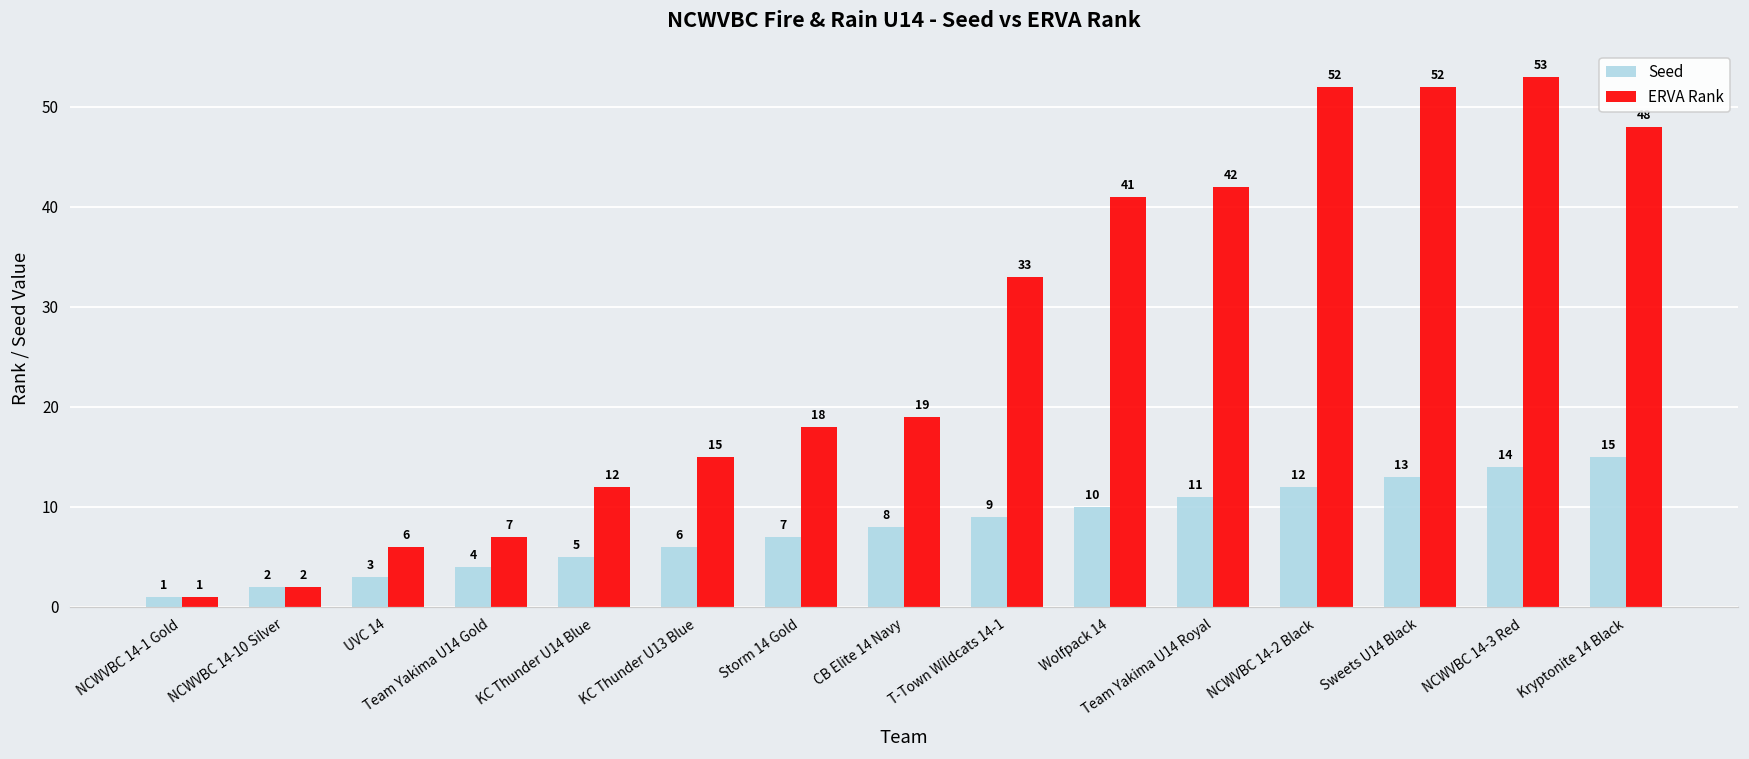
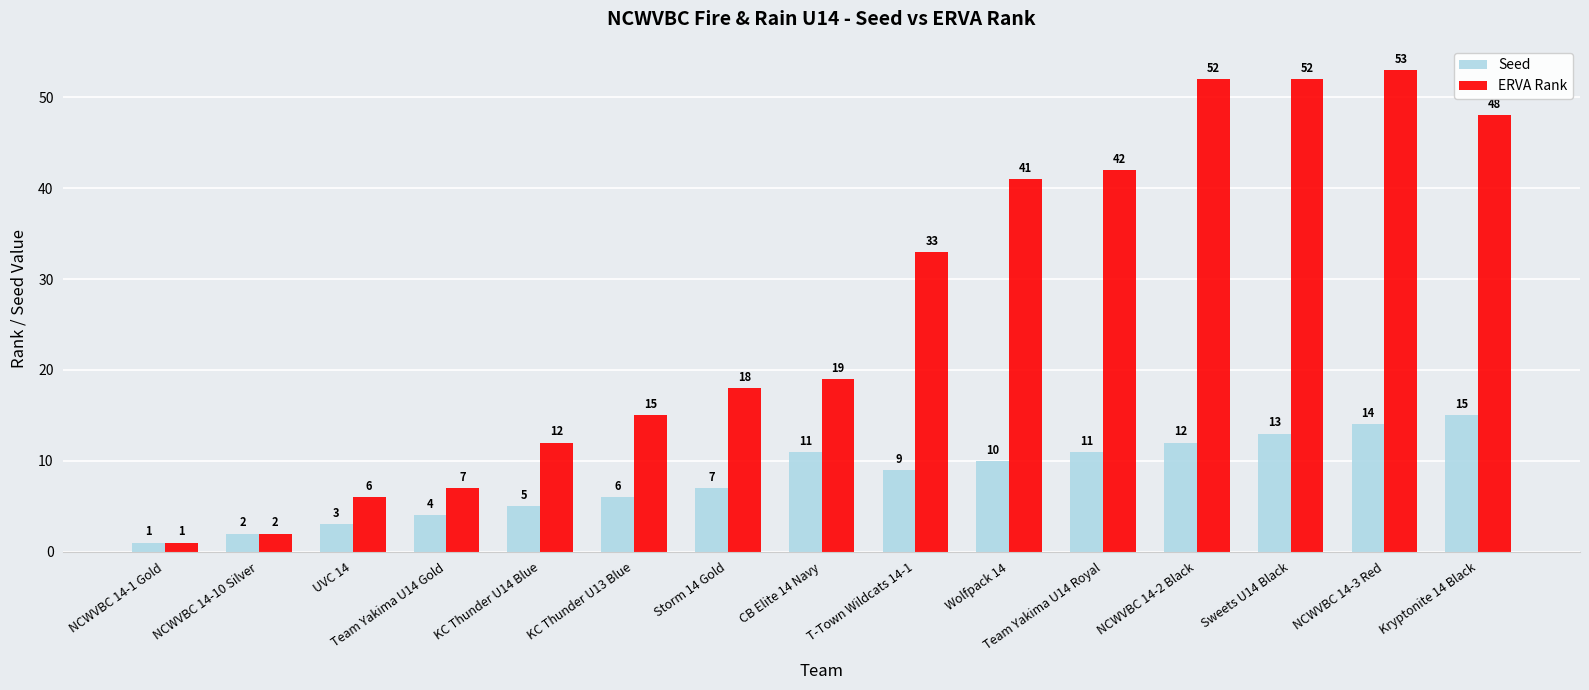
Seed, CB Elite 14 Navy: 8 -> 11
